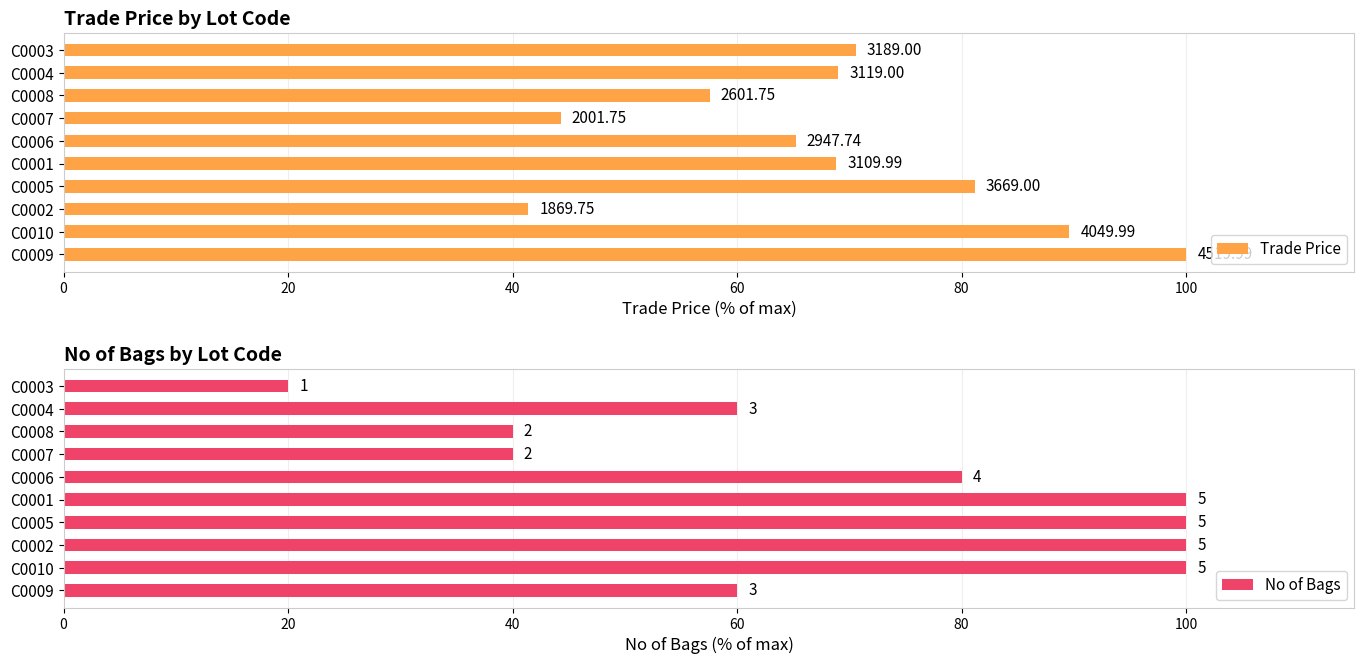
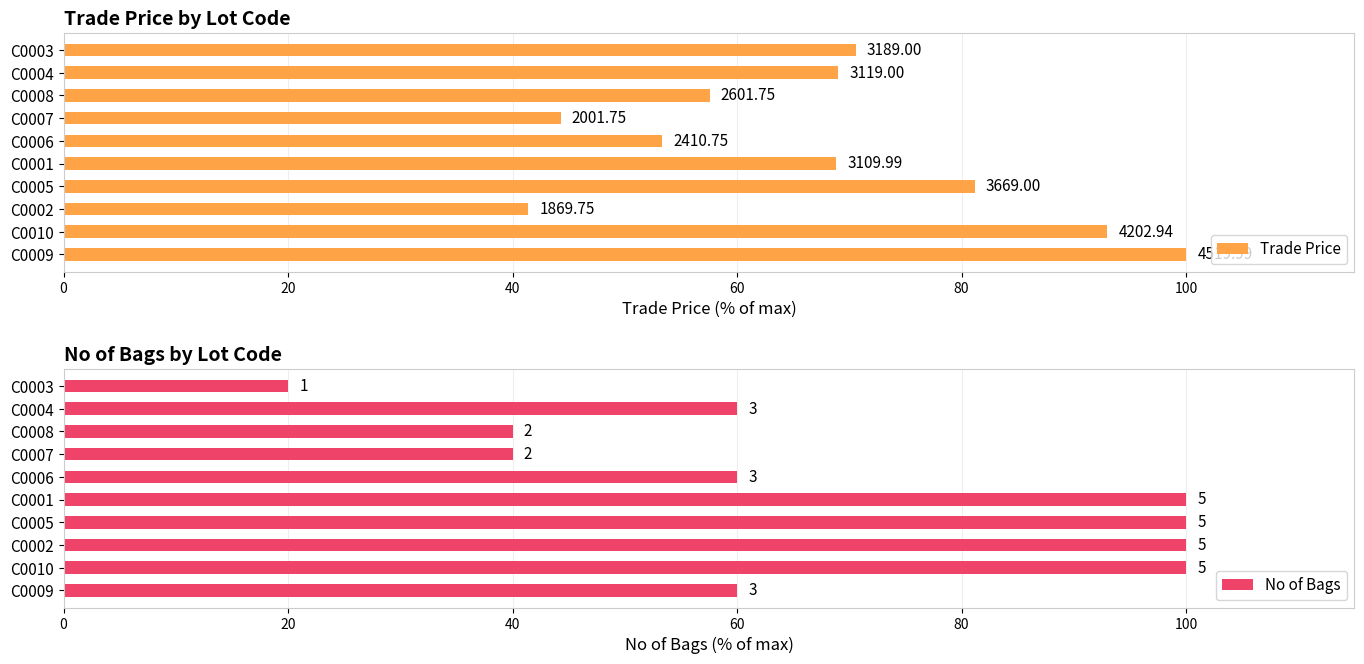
Trade Price by Lot Code, C0006: 2947.74 -> 2410.75
Trade Price by Lot Code, C0010: 4049.99 -> 4202.94
No of Bags by Lot Code, C0006: 4 -> 3
